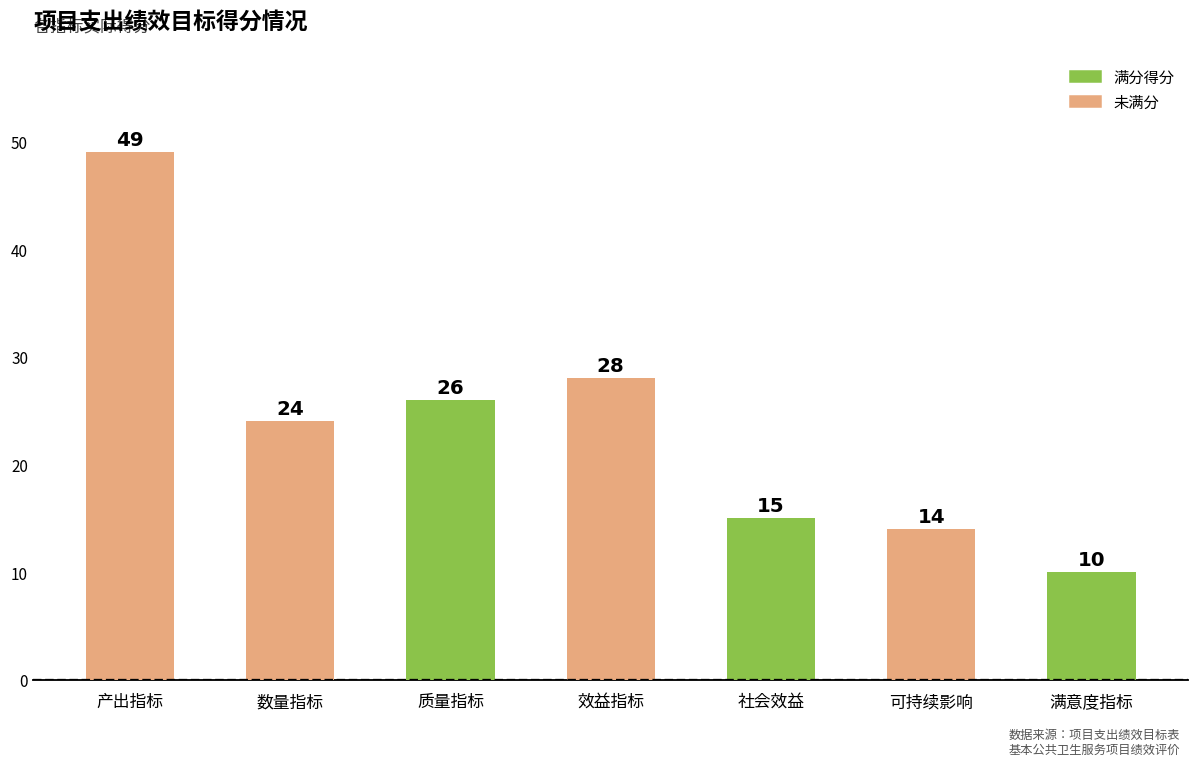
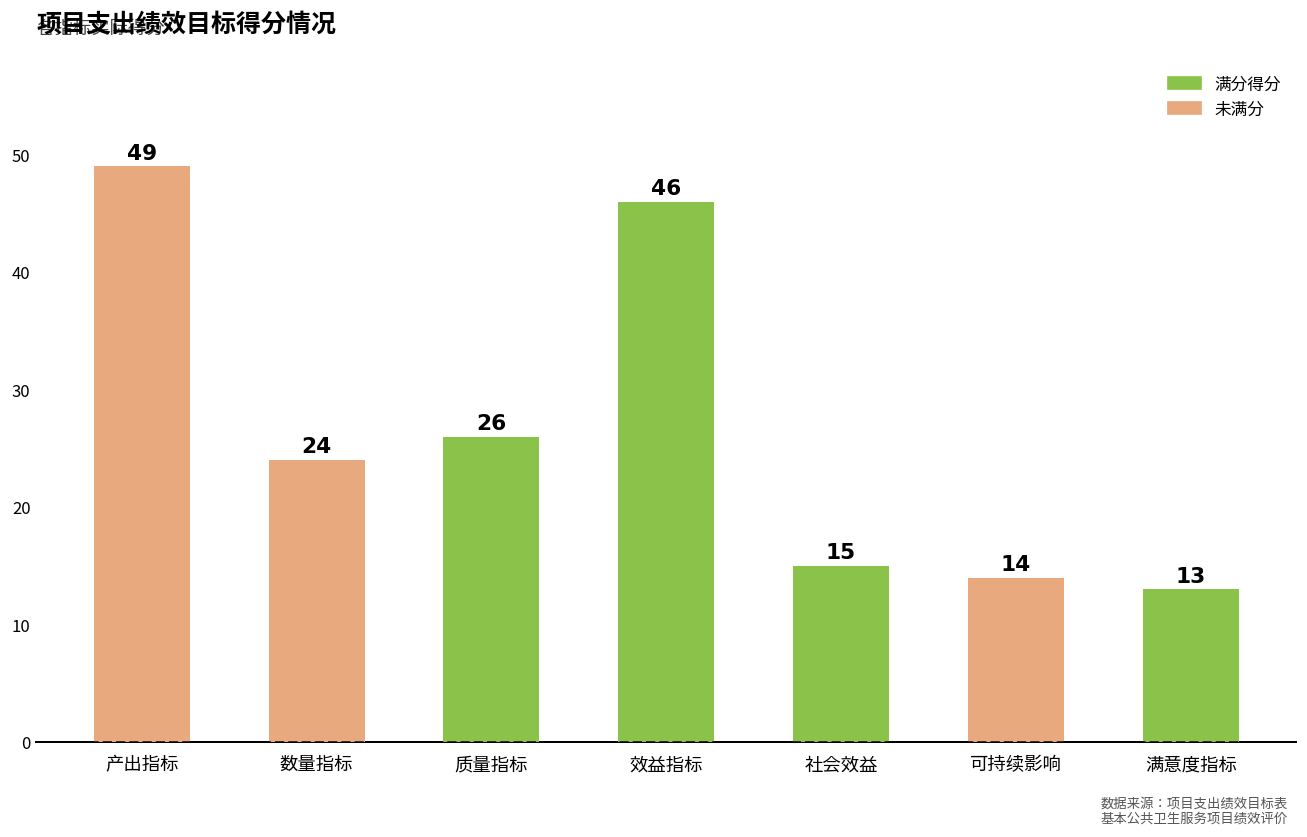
效益指标: 28 -> 46
满意度指标: 10 -> 13
